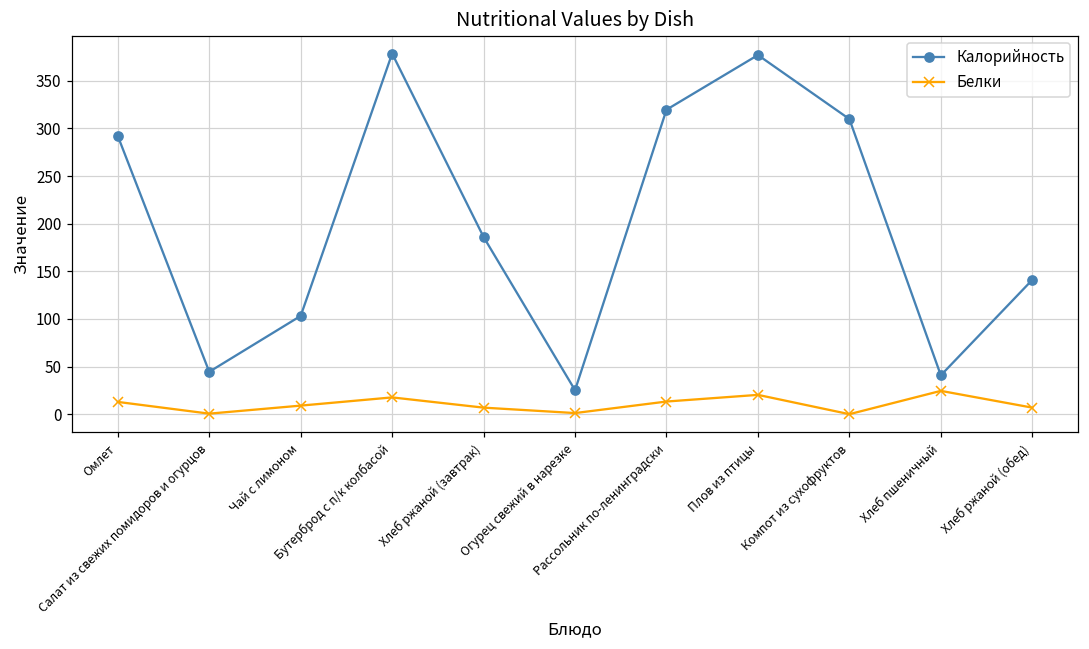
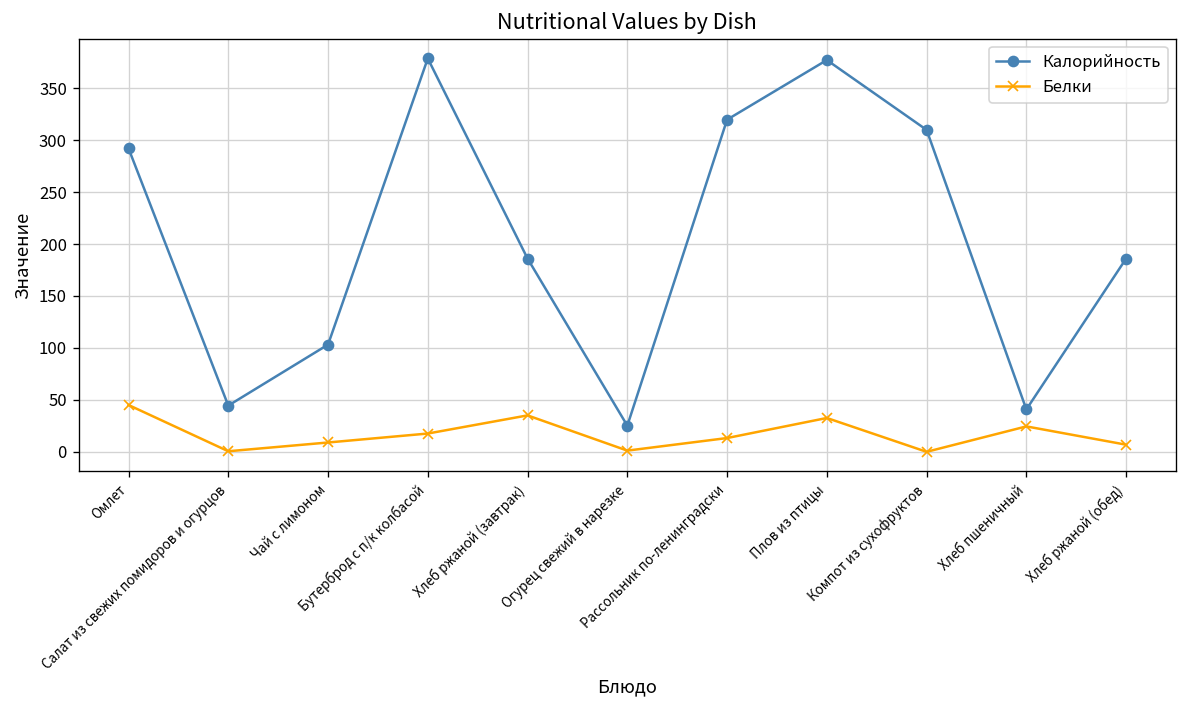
Белки, Омлет: 10 -> 50
Белки, Хлеб ржаной (завтрак): 10 -> 40
Белки, Плов из птицы: 20 -> 30
Калорийность, Хлеб ржаной (обед): 140 -> 190
